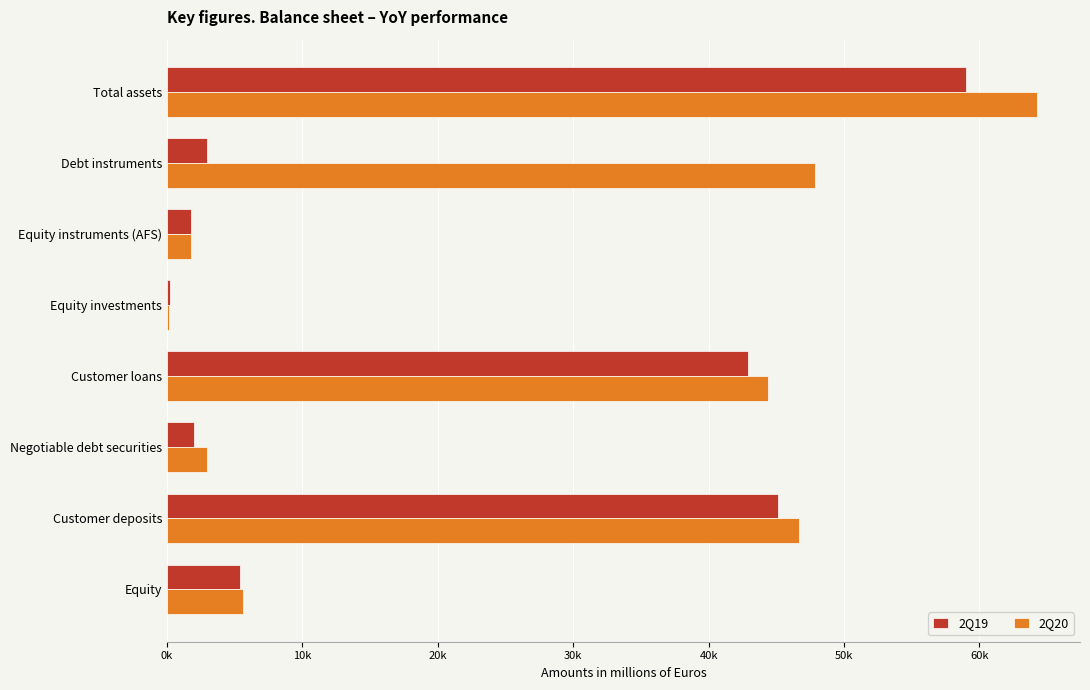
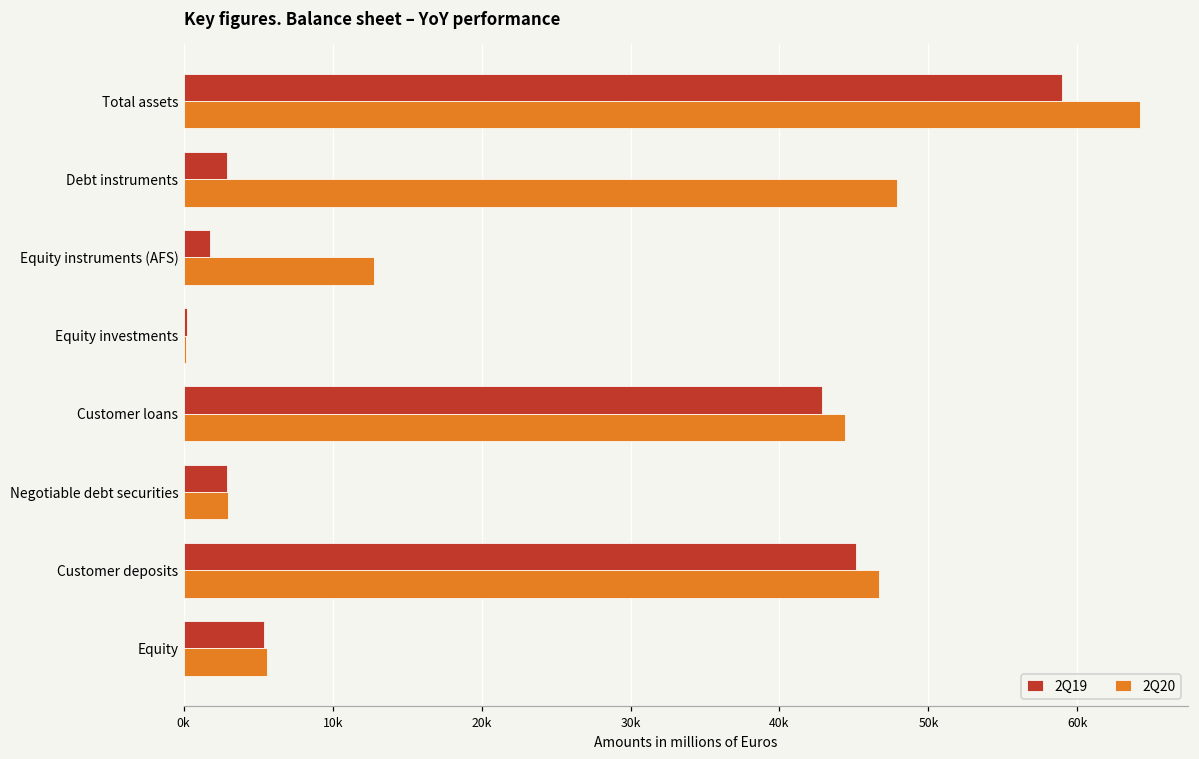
2Q20, Equity instruments (AFS): 1800 -> 12800
2Q19, Negotiable debt securities: 2000 -> 2900
